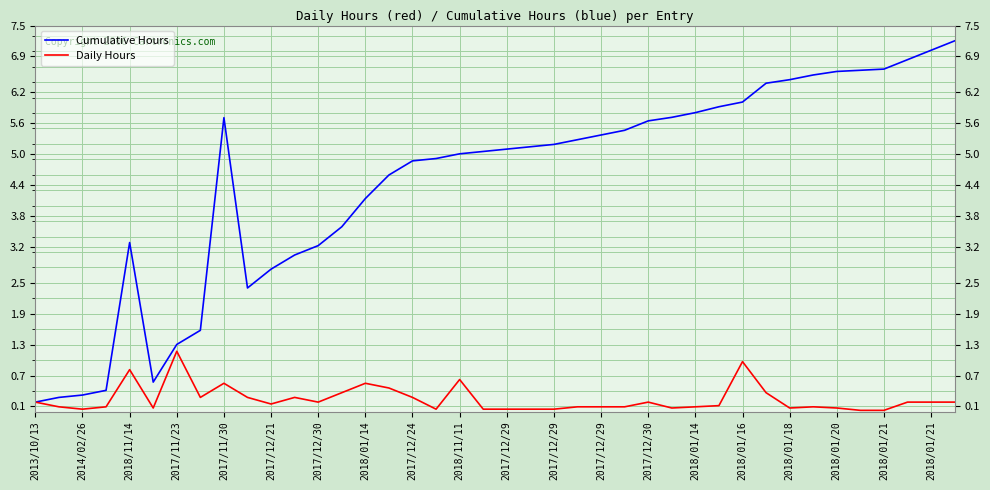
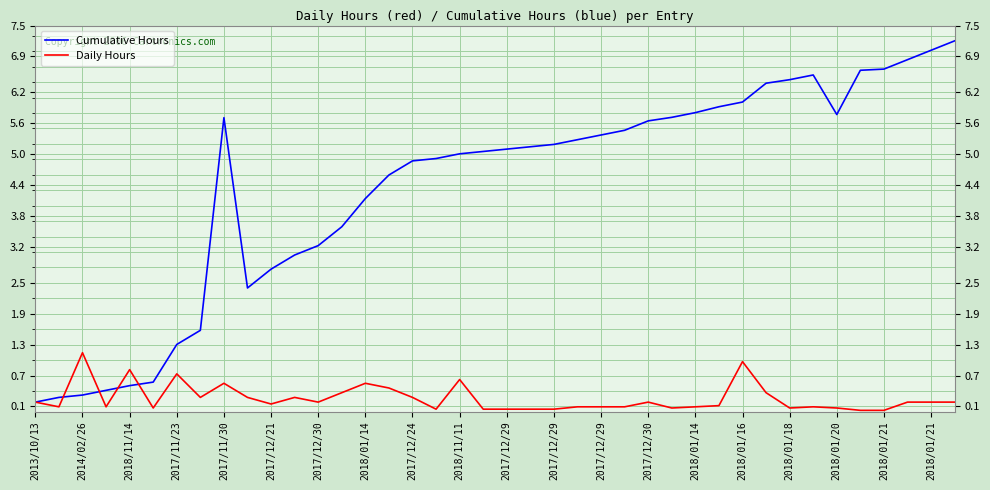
Daily Hours, 2014/02/26: 0.0 -> 1.1
Cumulative Hours, 2018/11/14: 3.3 -> 0.5
Daily Hours, 2017/11/23: 1.2 -> 0.7
Cumulative Hours, 2018/01/20: 6.6 -> 5.8
